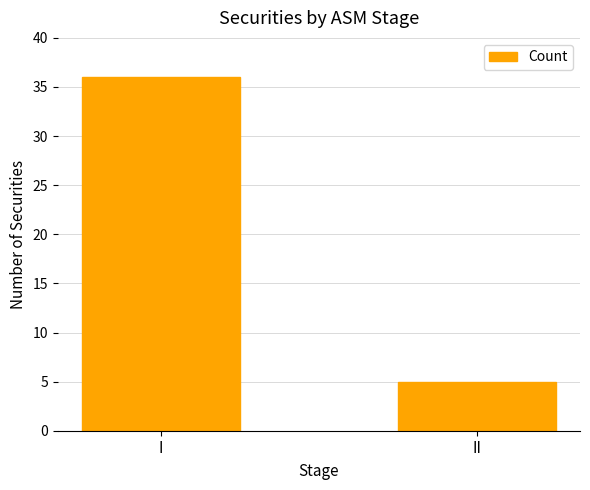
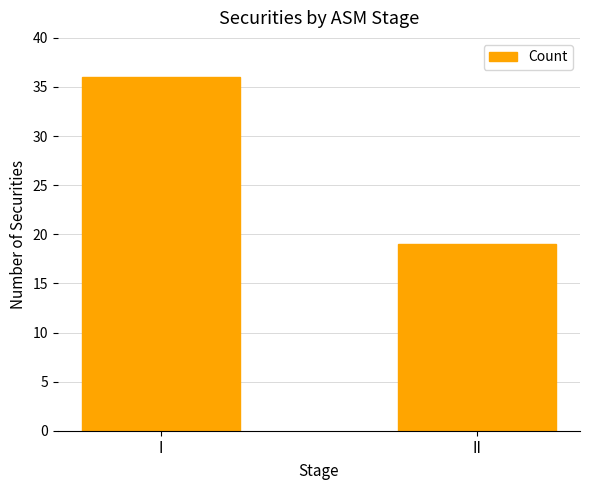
II: 5 -> 19
